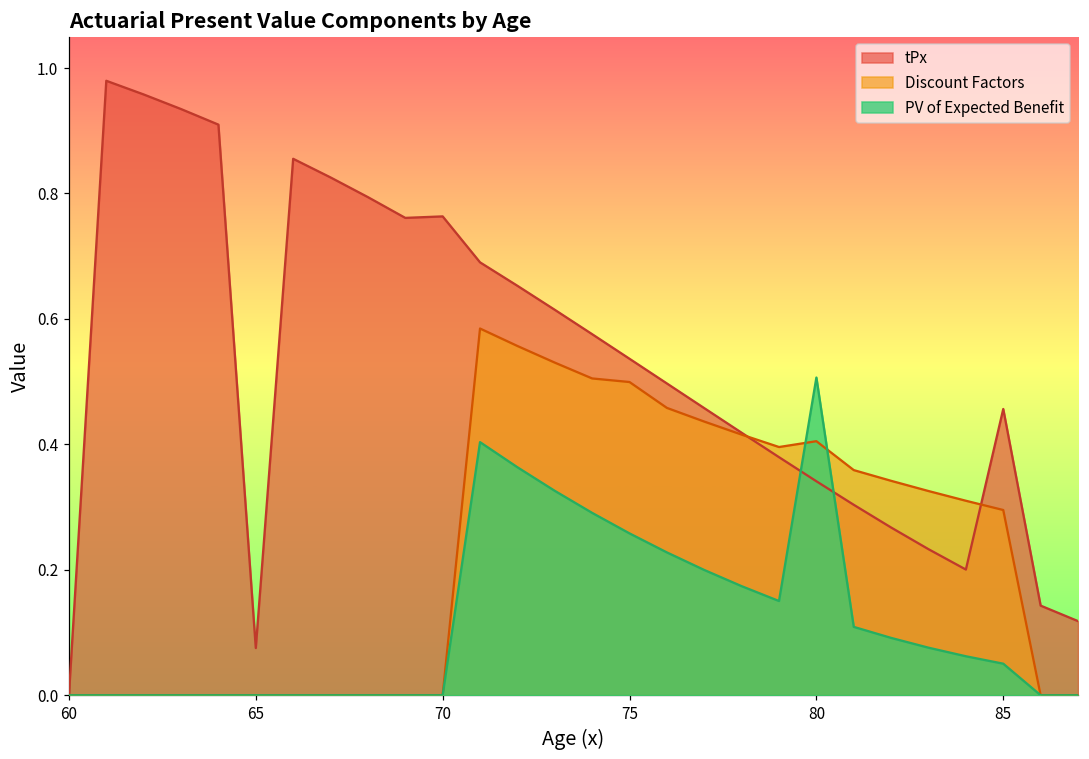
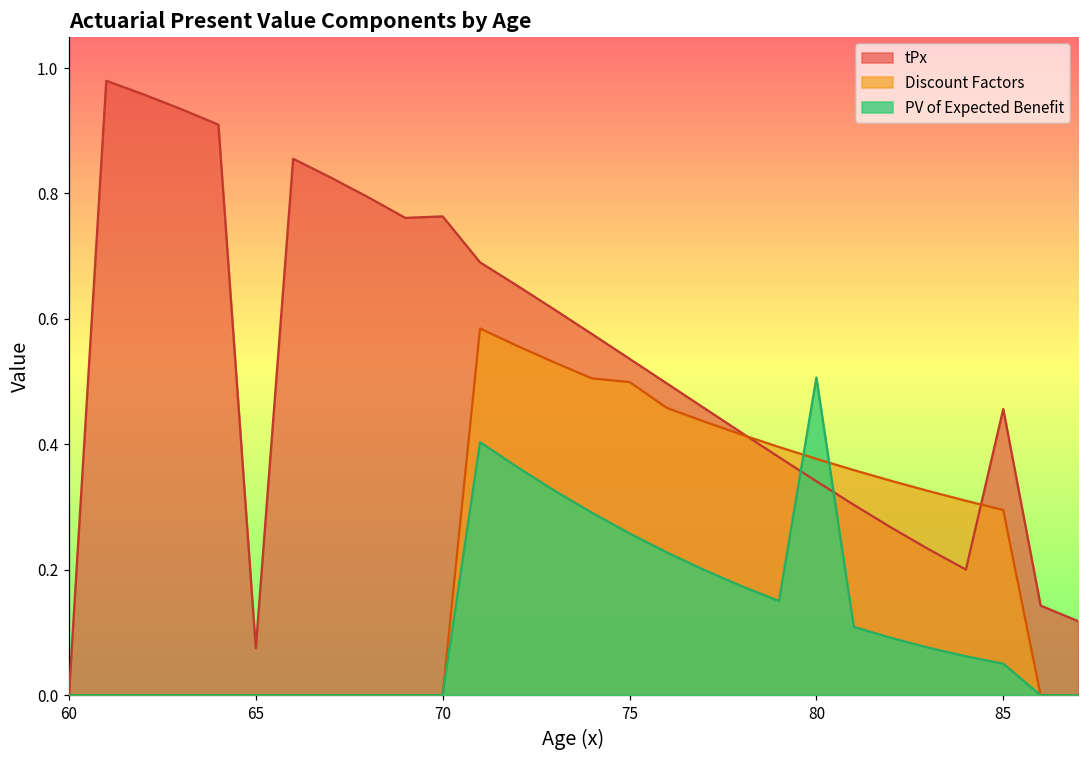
Discount Factors, 80: 0.41 -> 0.38
